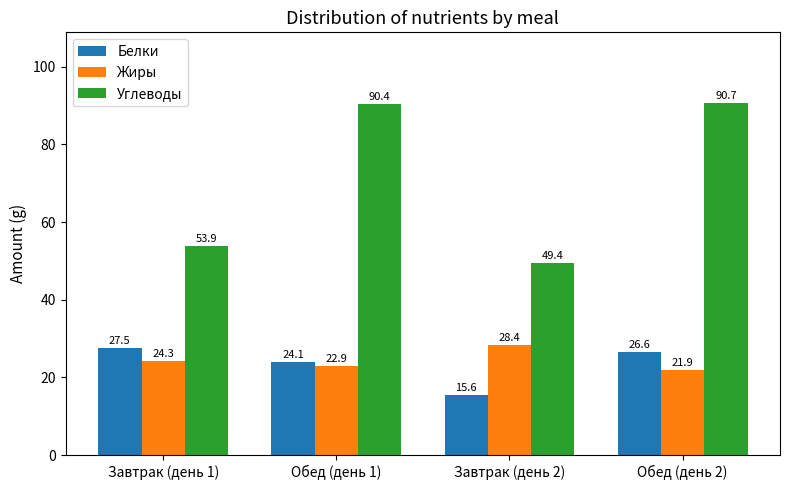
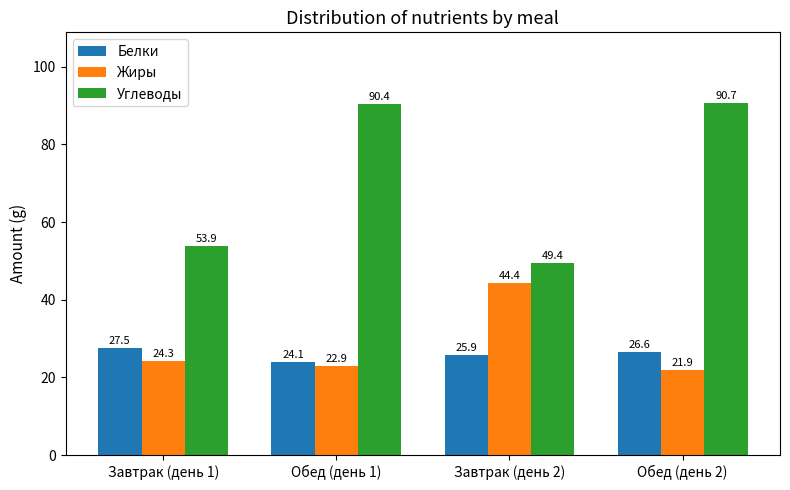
Белки, Завтрак (день 2): 15.6 -> 25.9
Жиры, Завтрак (день 2): 28.4 -> 44.4
